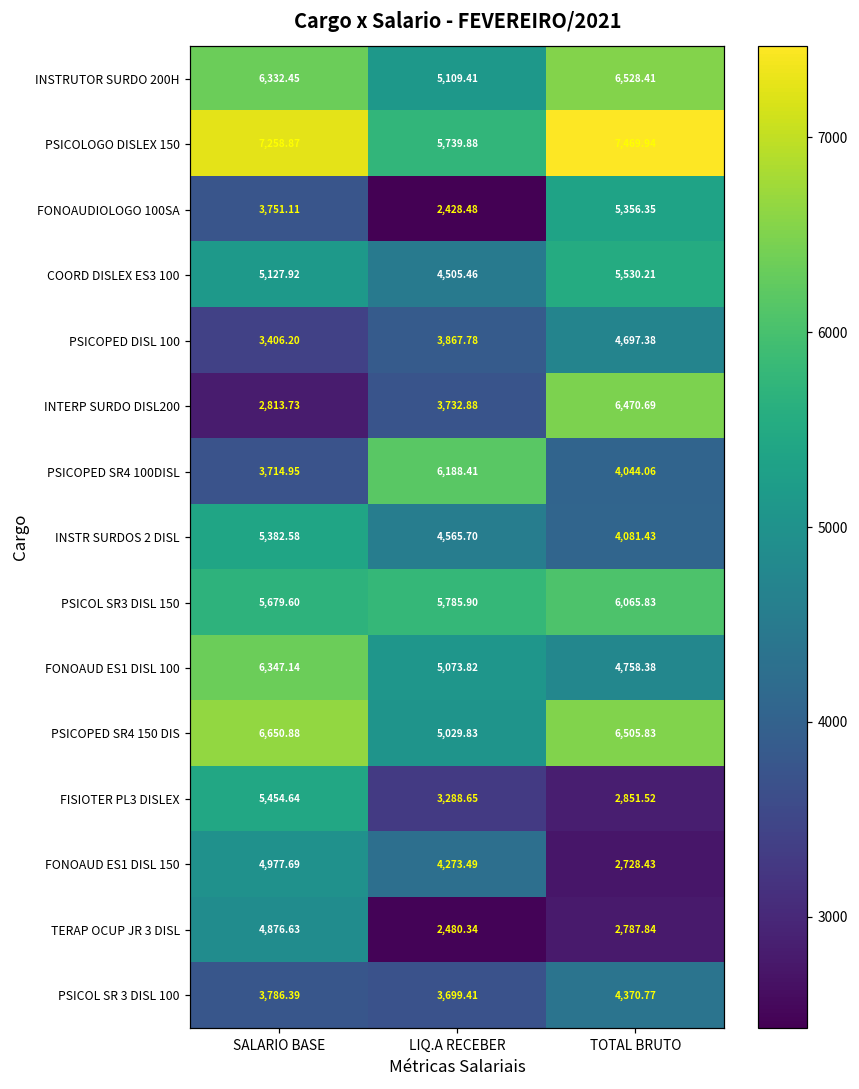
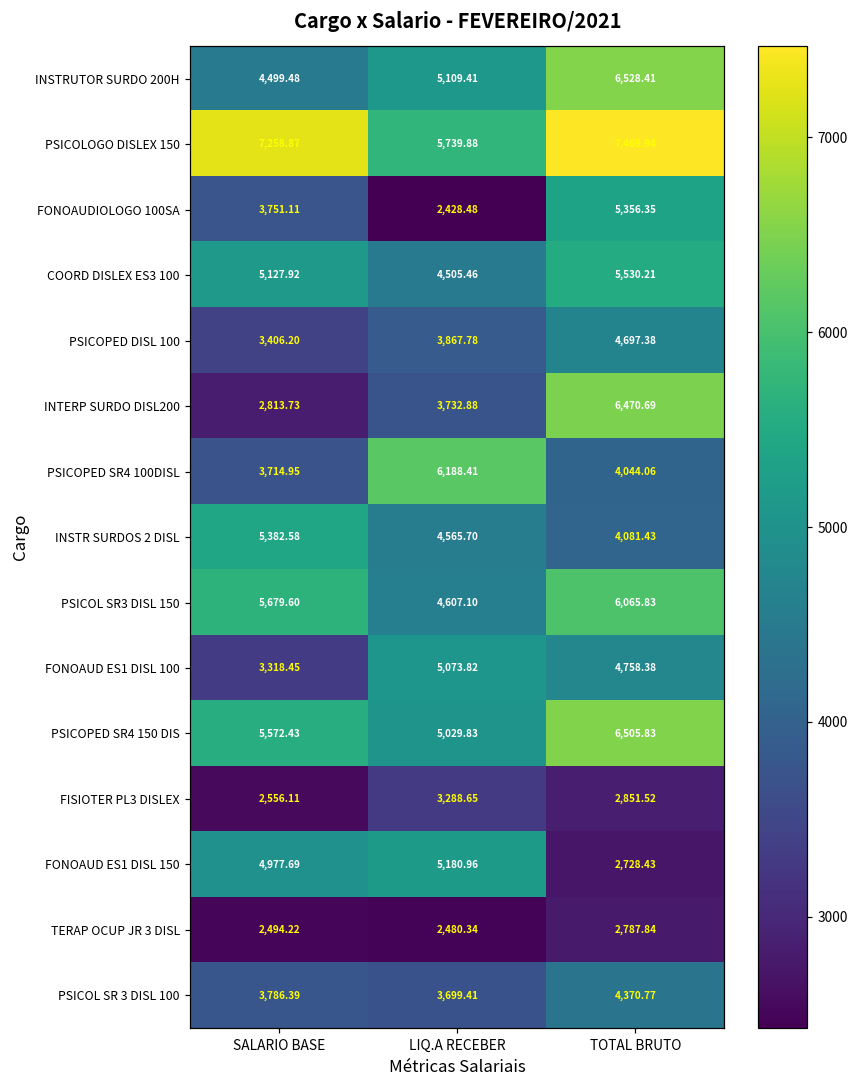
INSTRUTOR SURDO 200H, SALARIO BASE: 6,332.45 -> 4,499.48
PSICOL SR3 DISL 150, LIQ.A RECEBER: 5,785.90 -> 4,607.10
FONOAUD ES1 DISL 100, SALARIO BASE: 6,347.14 -> 3,318.45
PSICOPED SR4 150 DIS, SALARIO BASE: 6,650.88 -> 5,572.43
FISIOTER PL3 DISLEX, SALARIO BASE: 5,454.64 -> 2,556.11
FONOAUD ES1 DISL 150, LIQ.A RECEBER: 4,273.49 -> 5,180.96
TERAP OCUP JR 3 DISL, SALARIO BASE: 4,876.63 -> 2,494.22
